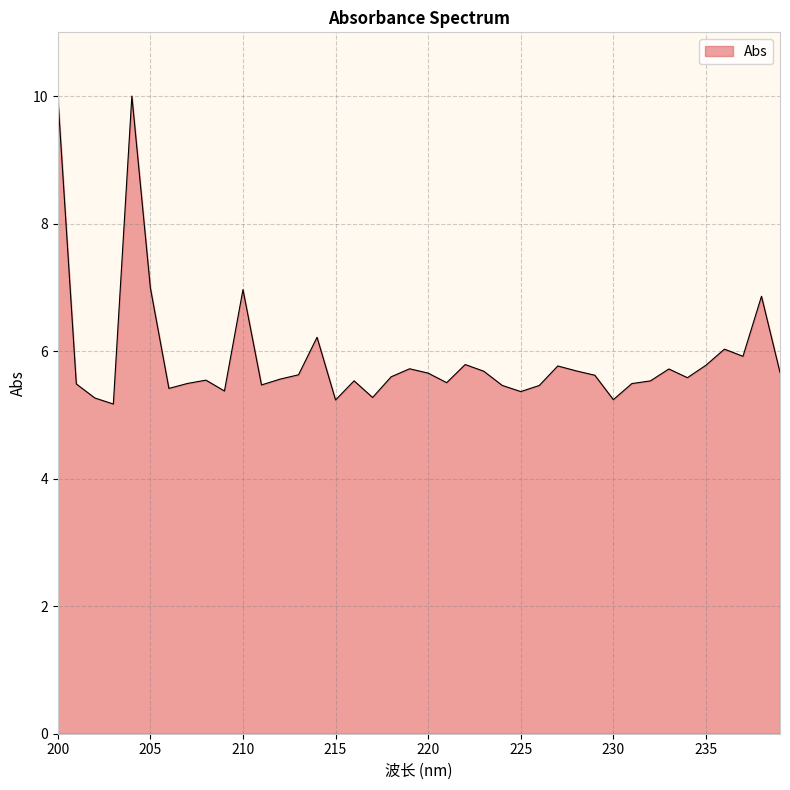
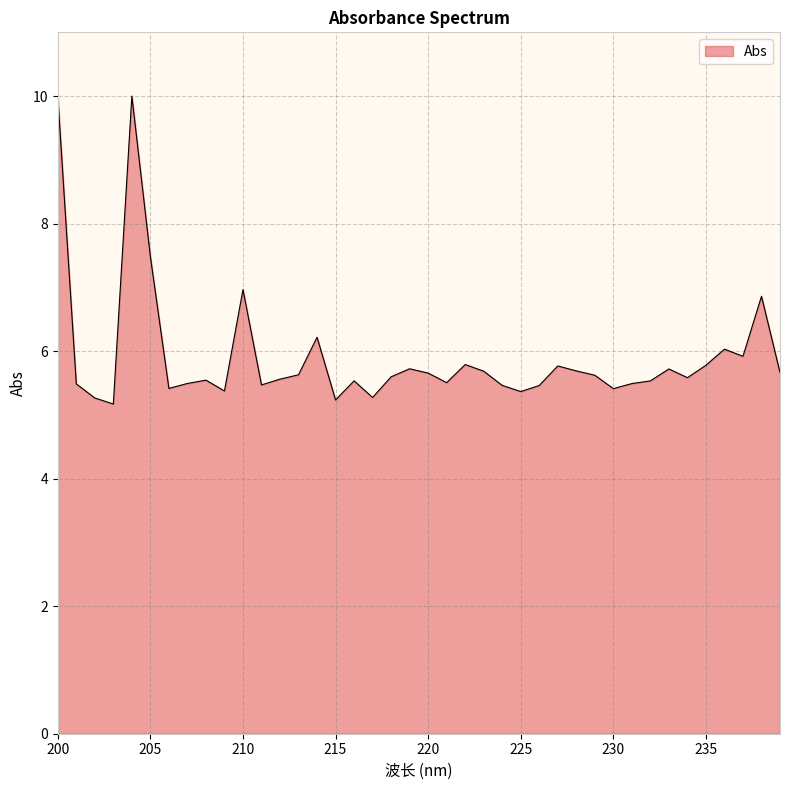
205: 7.0 -> 7.5
230: 5.2 -> 5.4
